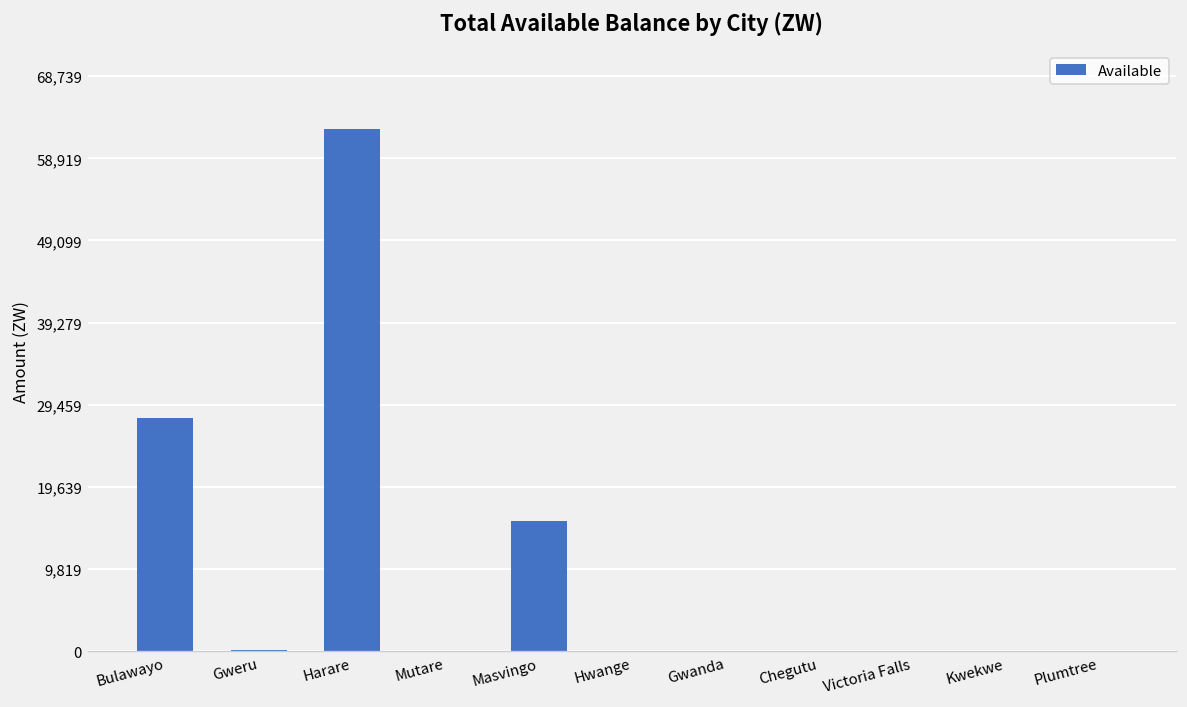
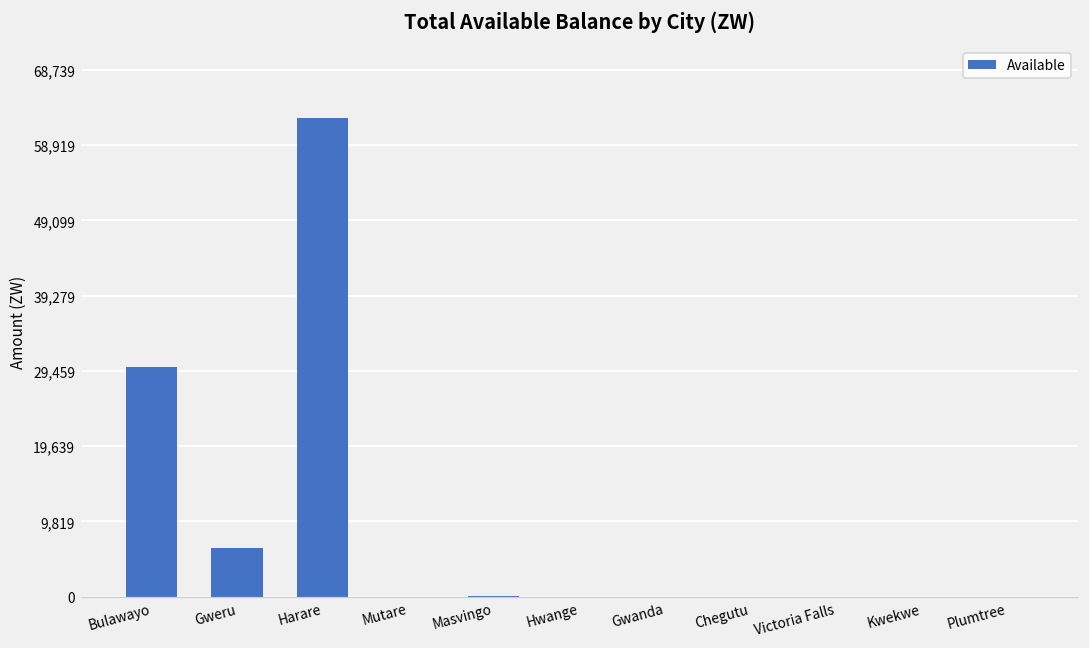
Bulawayo: 28,000 -> 30,000
Gweru: 0 -> 6,000
Masvingo: 16,000 -> 0
